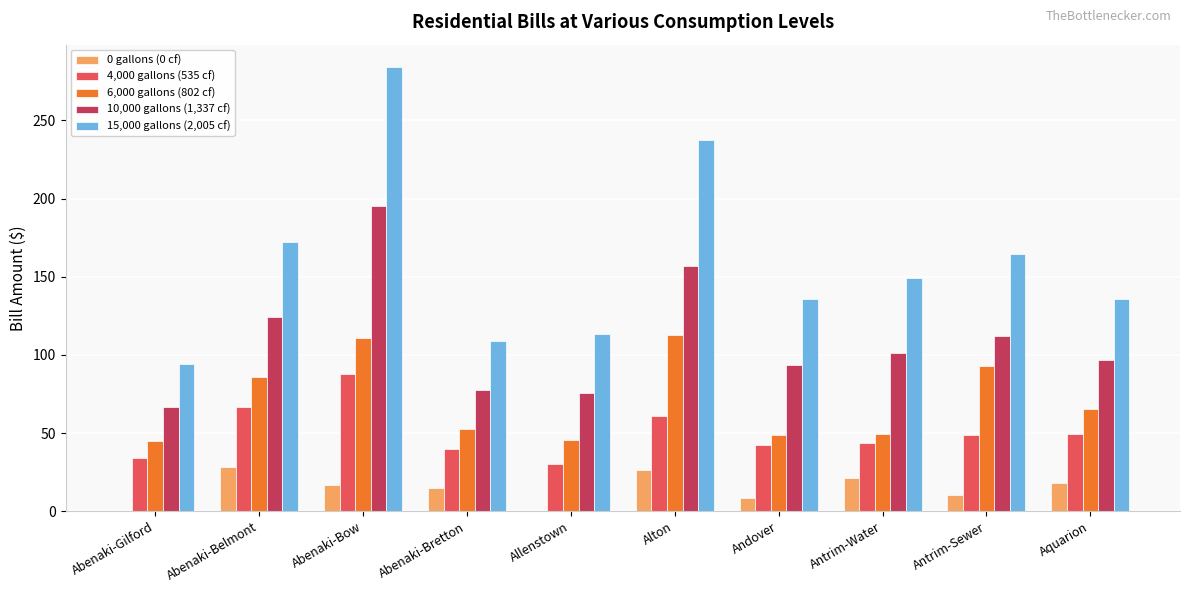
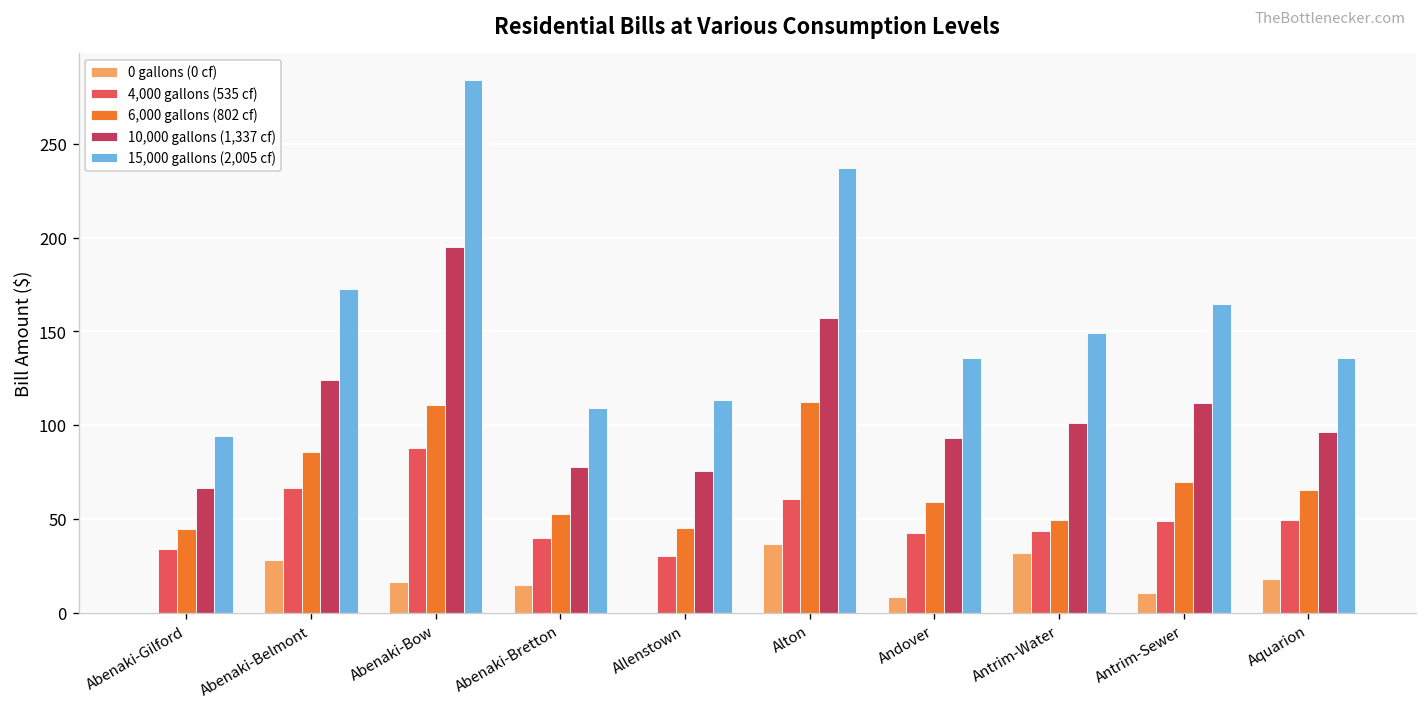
0 gallons (0 cf), Alton: 26 -> 37
6,000 gallons (802 cf), Andover: 49 -> 59
0 gallons (0 cf), Antrim-Water: 21 -> 32
6,000 gallons (802 cf), Antrim-Sewer: 93 -> 70
